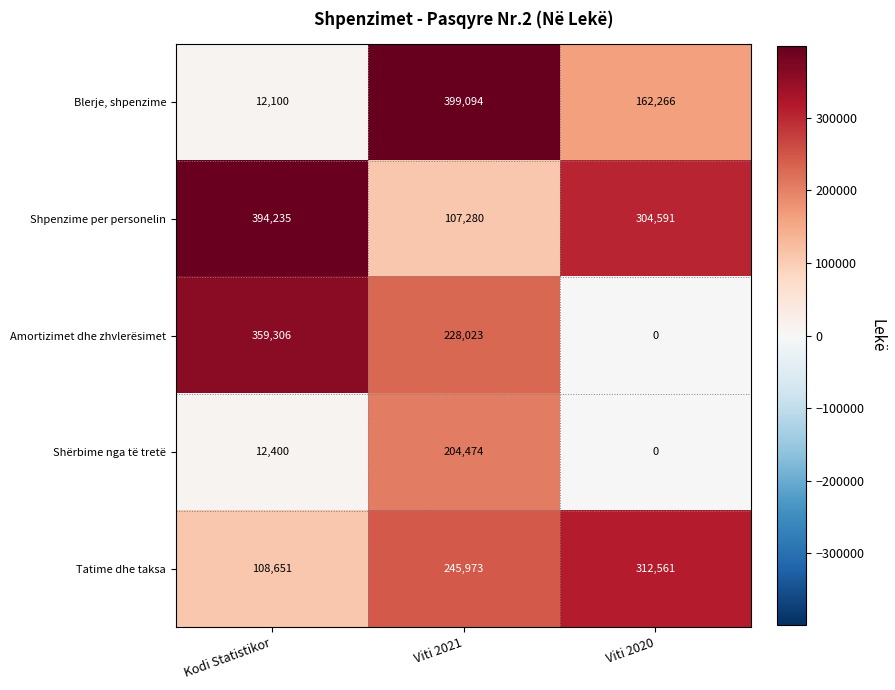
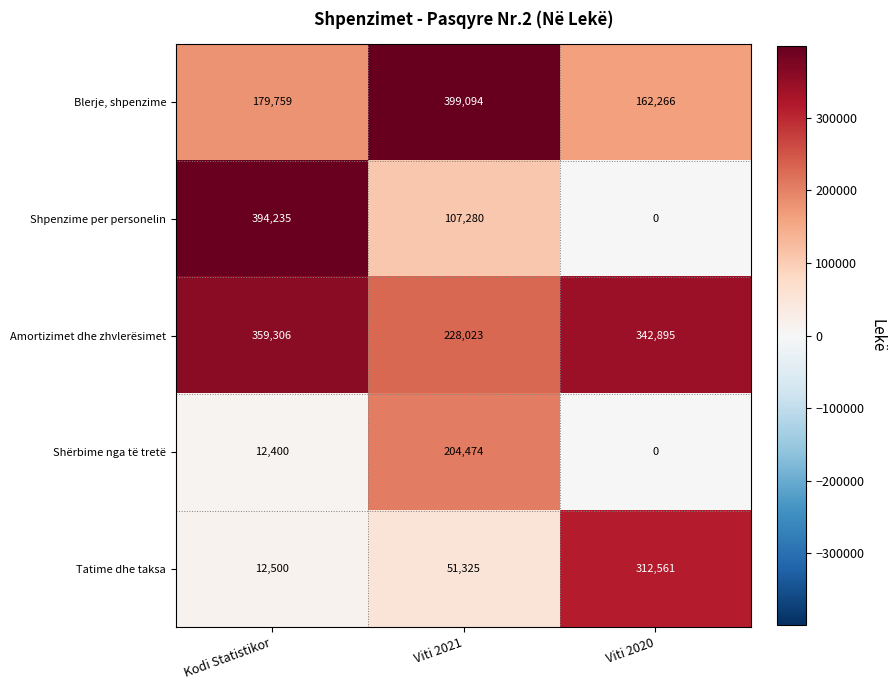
Blerje, shpenzime, Kodi Statistikor: 12,100 -> 179,759
Shpenzime per personelin, Viti 2020: 304,591 -> 0
Amortizimet dhe zhvlerësimet, Viti 2020: 0 -> 342,895
Tatime dhe taksa, Kodi Statistikor: 108,651 -> 12,500
Tatime dhe taksa, Viti 2021: 245,973 -> 51,325
